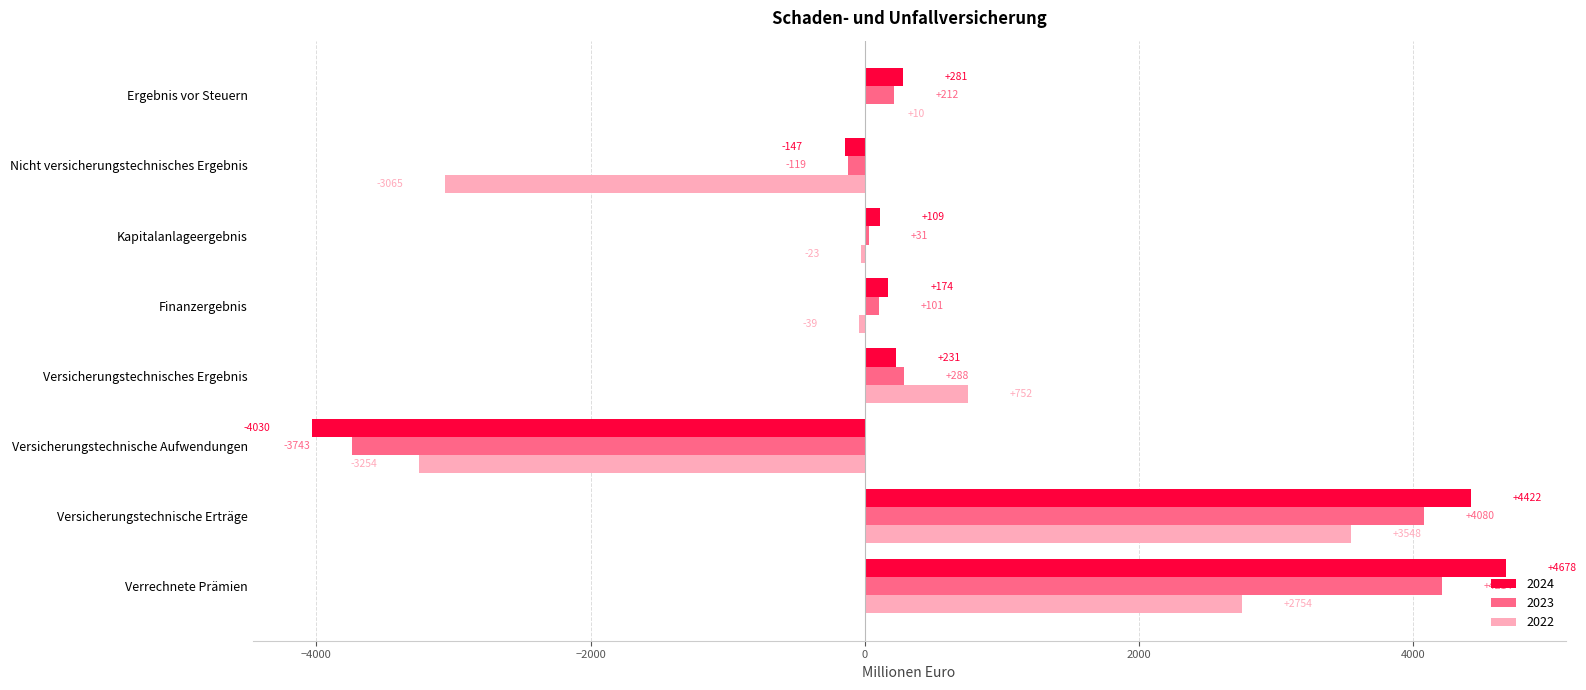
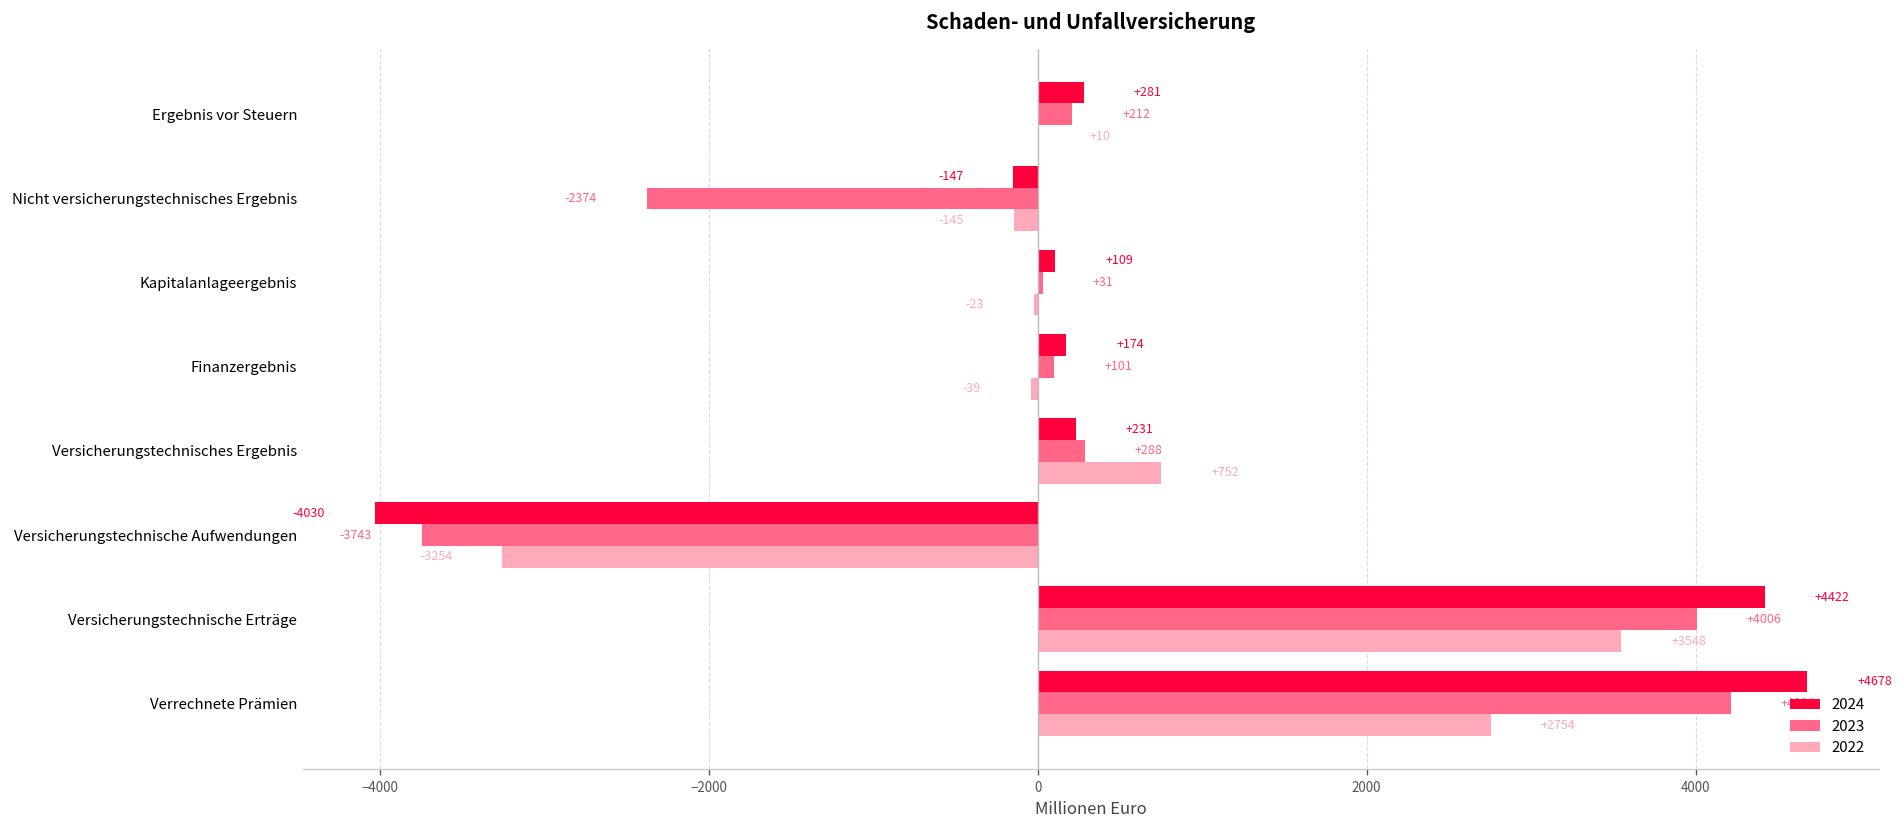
2023, Nicht versicherungstechnisches Ergebnis: -119 -> -2374
2022, Nicht versicherungstechnisches Ergebnis: -3065 -> -145
2023, Versicherungstechnische Erträge: +4080 -> +4006
